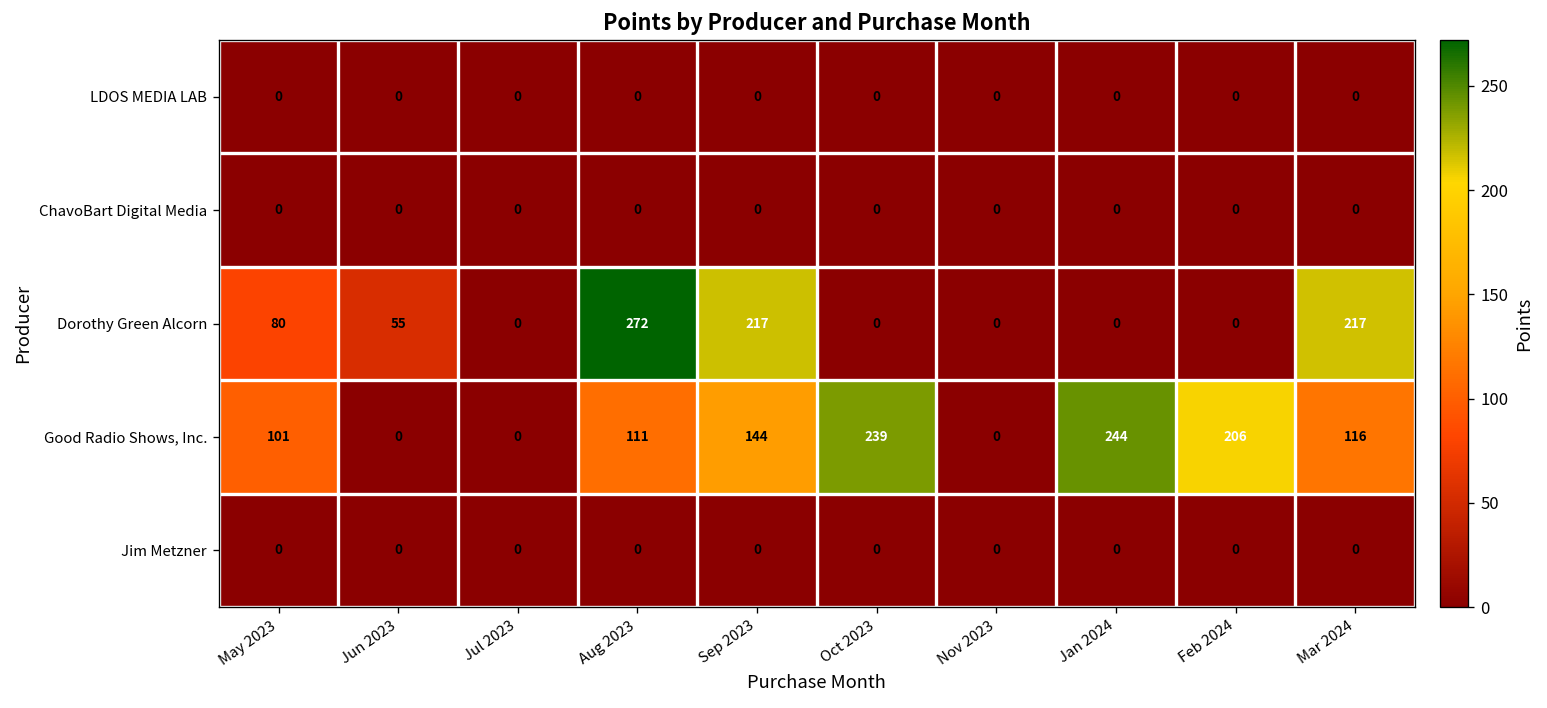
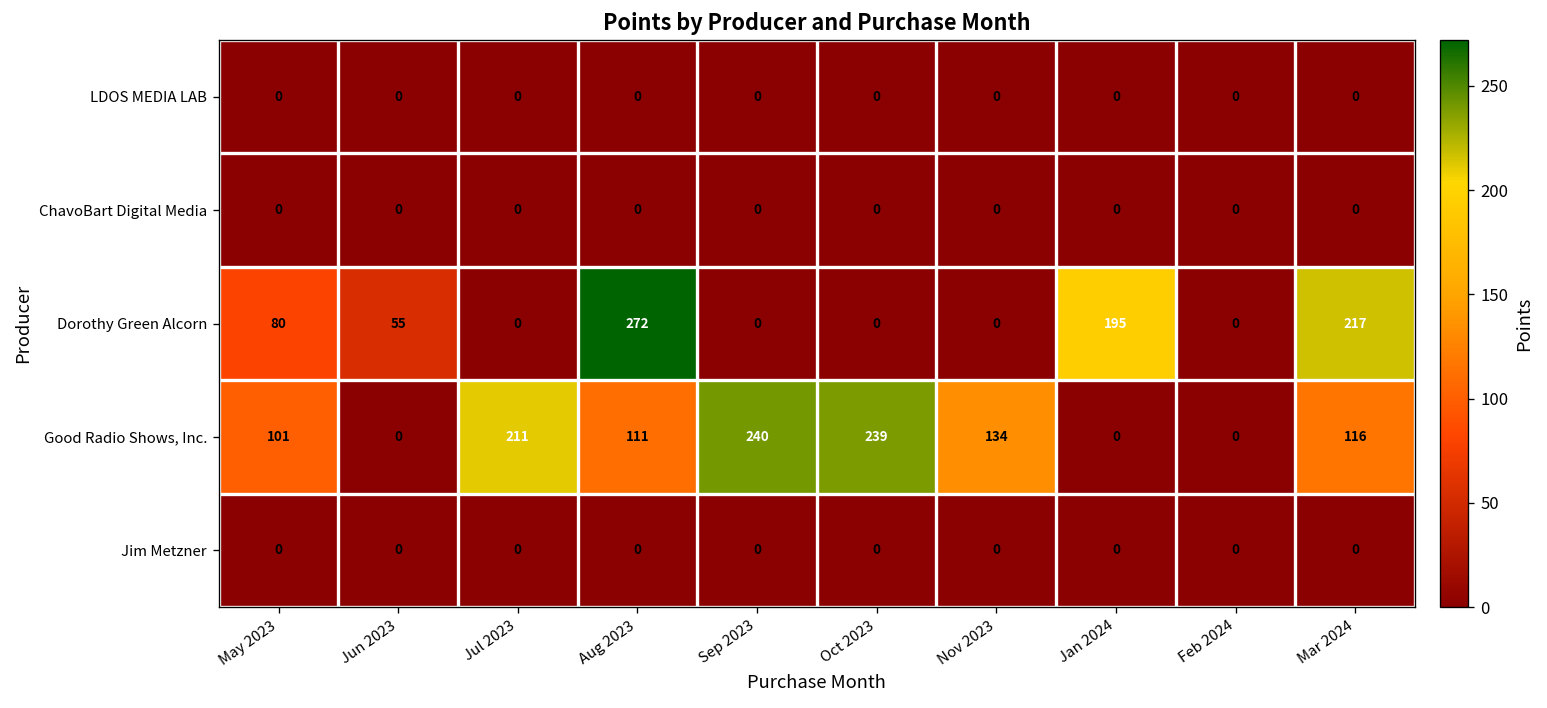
Dorothy Green Alcorn, Sep 2023: 217 -> 0
Dorothy Green Alcorn, Jan 2024: 0 -> 195
Good Radio Shows, Inc., Jul 2023: 0 -> 211
Good Radio Shows, Inc., Sep 2023: 144 -> 240
Good Radio Shows, Inc., Nov 2023: 0 -> 134
Good Radio Shows, Inc., Jan 2024: 244 -> 0
Good Radio Shows, Inc., Feb 2024: 206 -> 0
